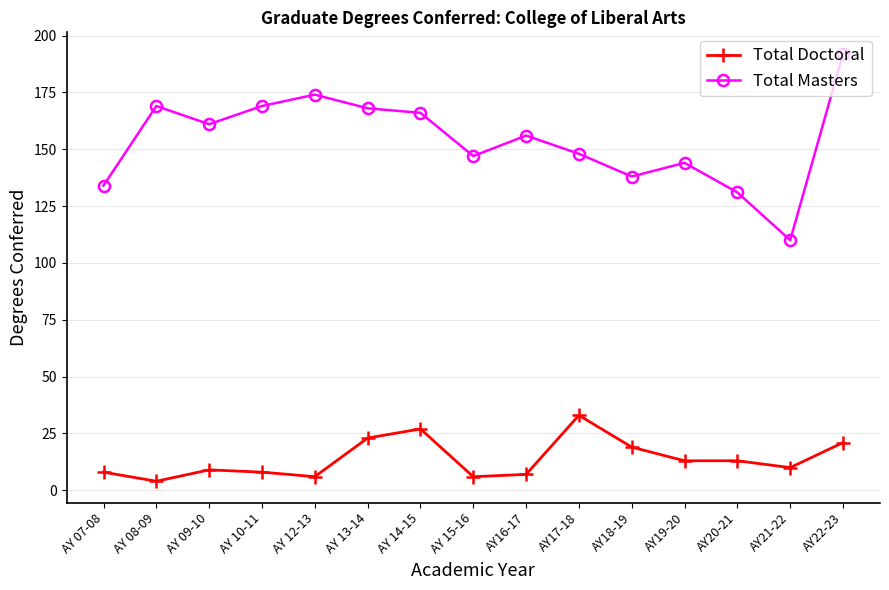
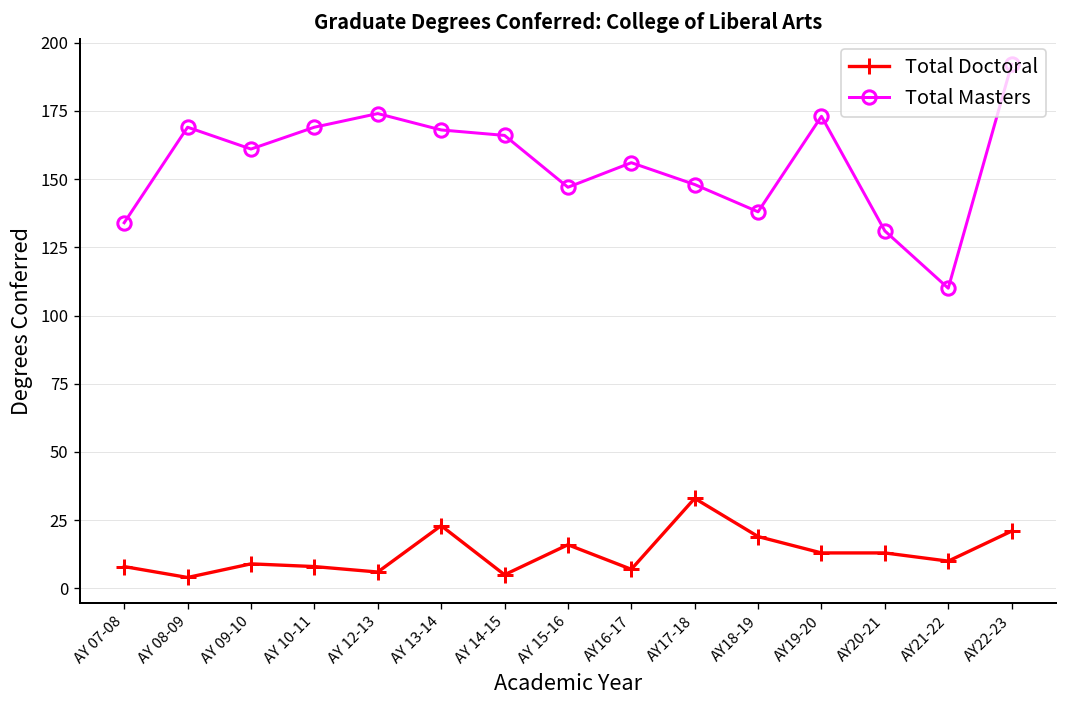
Total Doctoral, AY 14-15: 27 -> 5
Total Doctoral, AY 15-16: 6 -> 16
Total Masters, AY19-20: 144 -> 173
